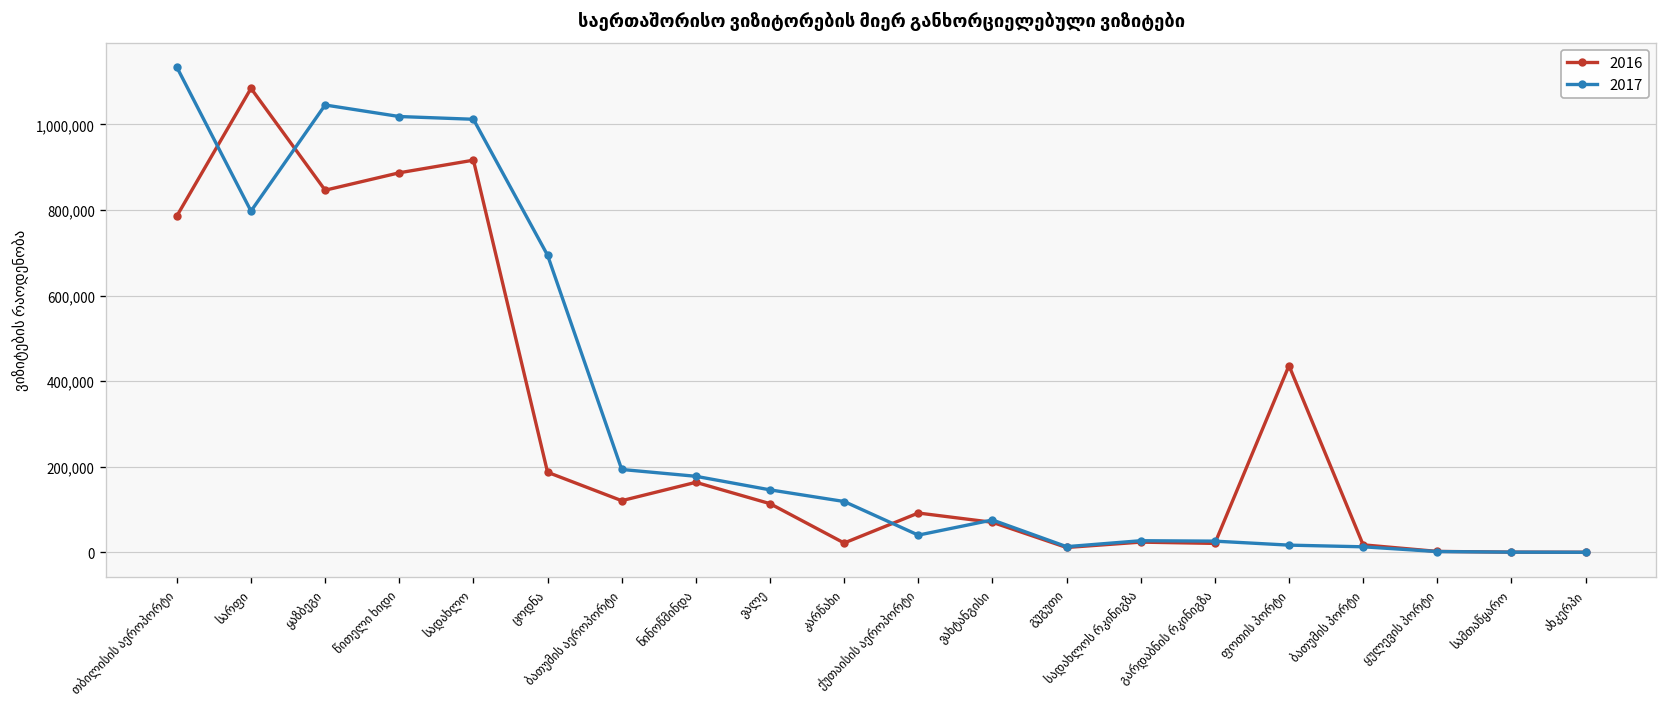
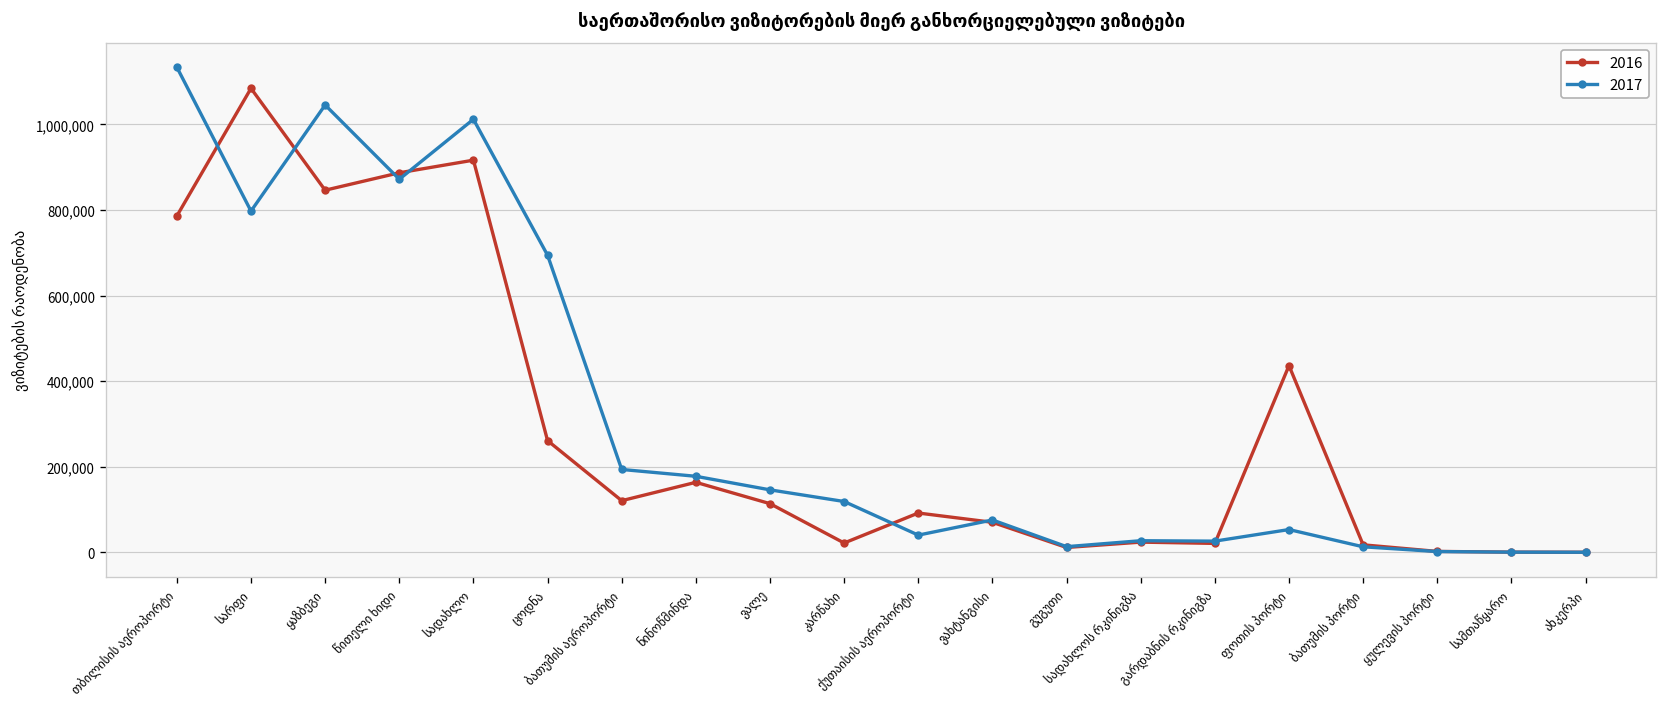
2017, წითელი ხიდი: 1,020,000 -> 870,000
2016, ცოდნა: 190,000 -> 260,000
2017, ფოთის პორტი: 20,000 -> 50,000
